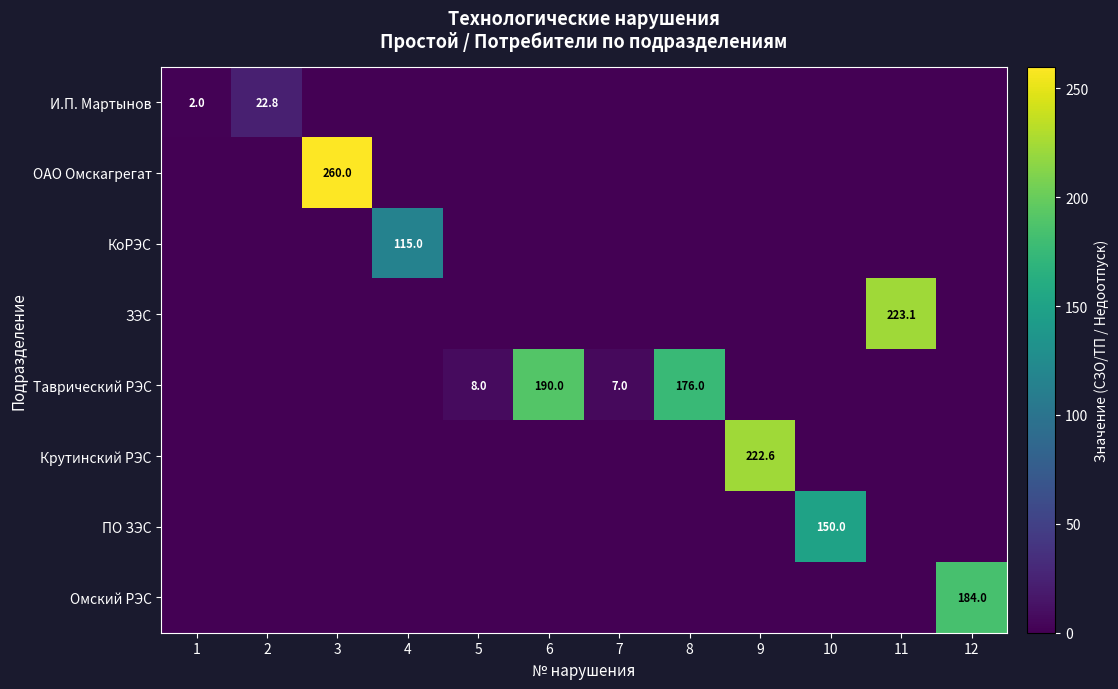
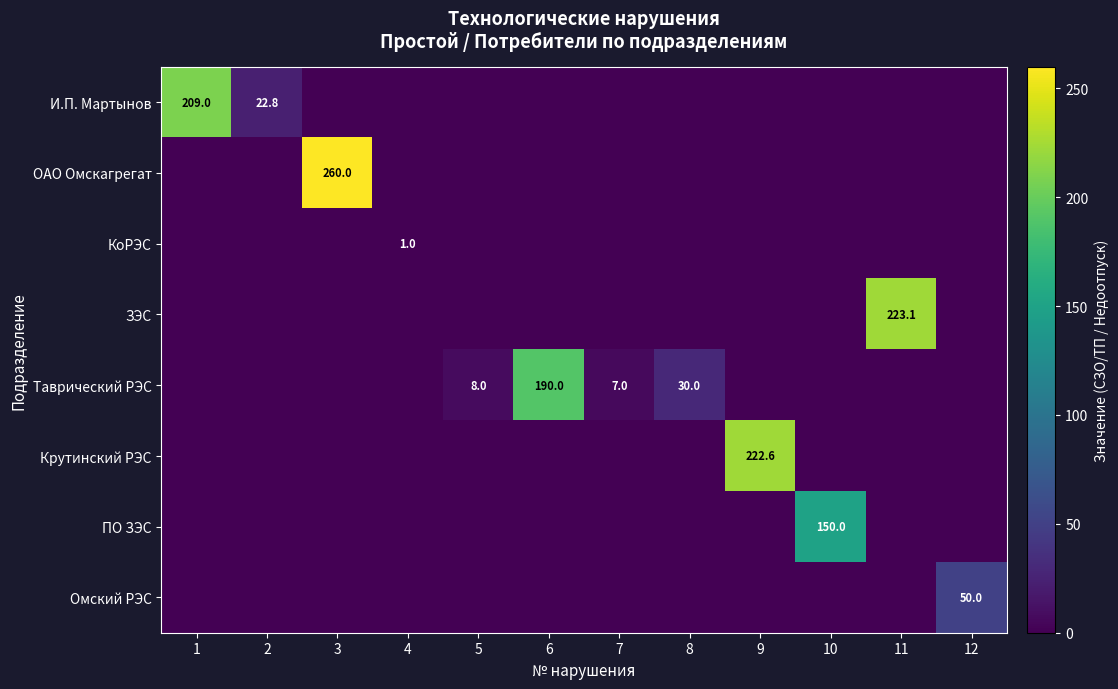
И.П. Мартынов, 1: 2.0 -> 209.0
КоРЭС, 4: 115.0 -> 1.0
Таврический РЭС, 8: 176.0 -> 30.0
Омский РЭС, 12: 184.0 -> 50.0
